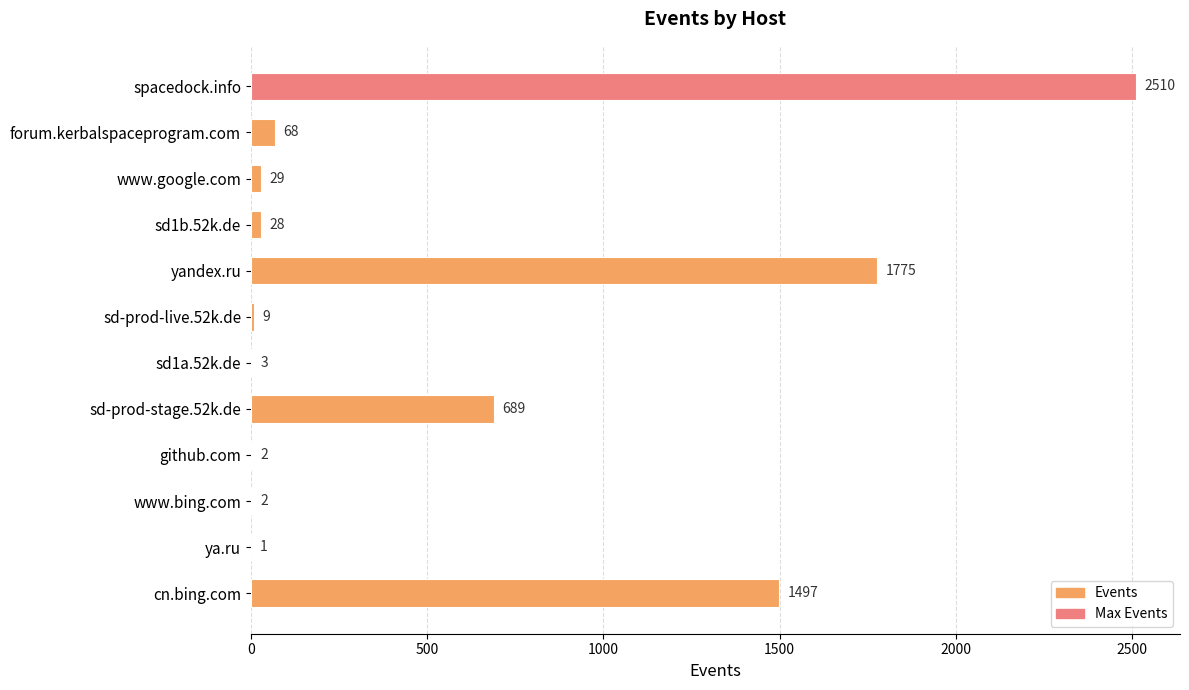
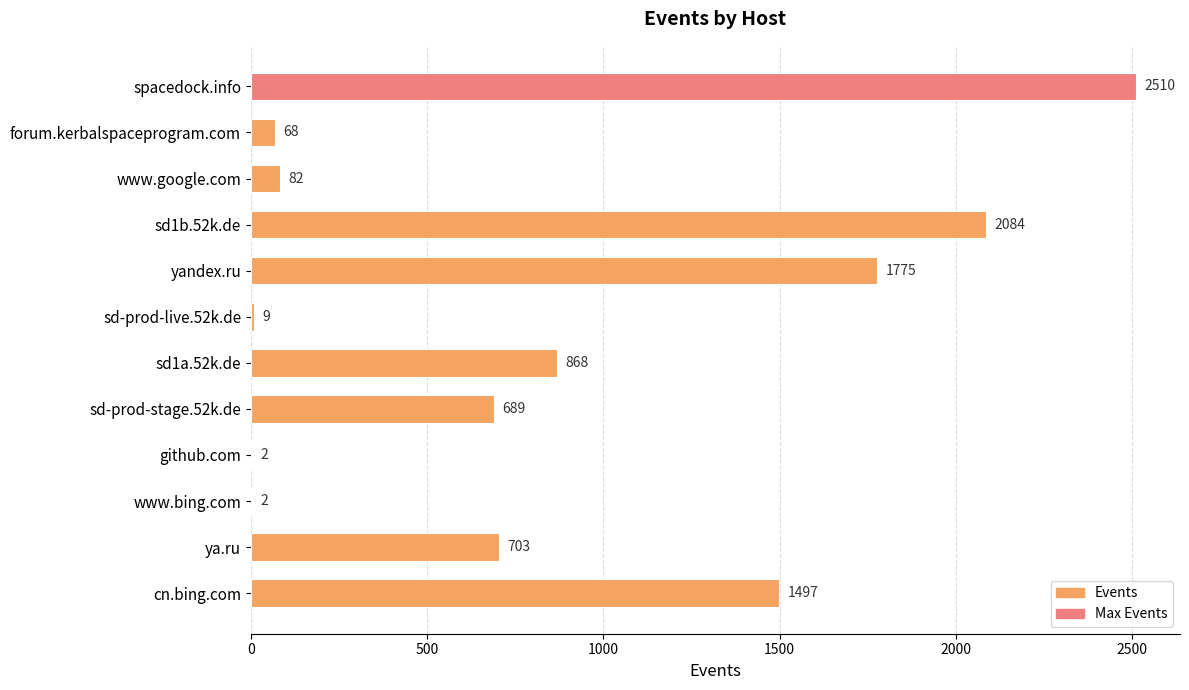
www.google.com: 29 -> 82
sd1b.52k.de: 28 -> 2084
sd1a.52k.de: 3 -> 868
ya.ru: 1 -> 703
